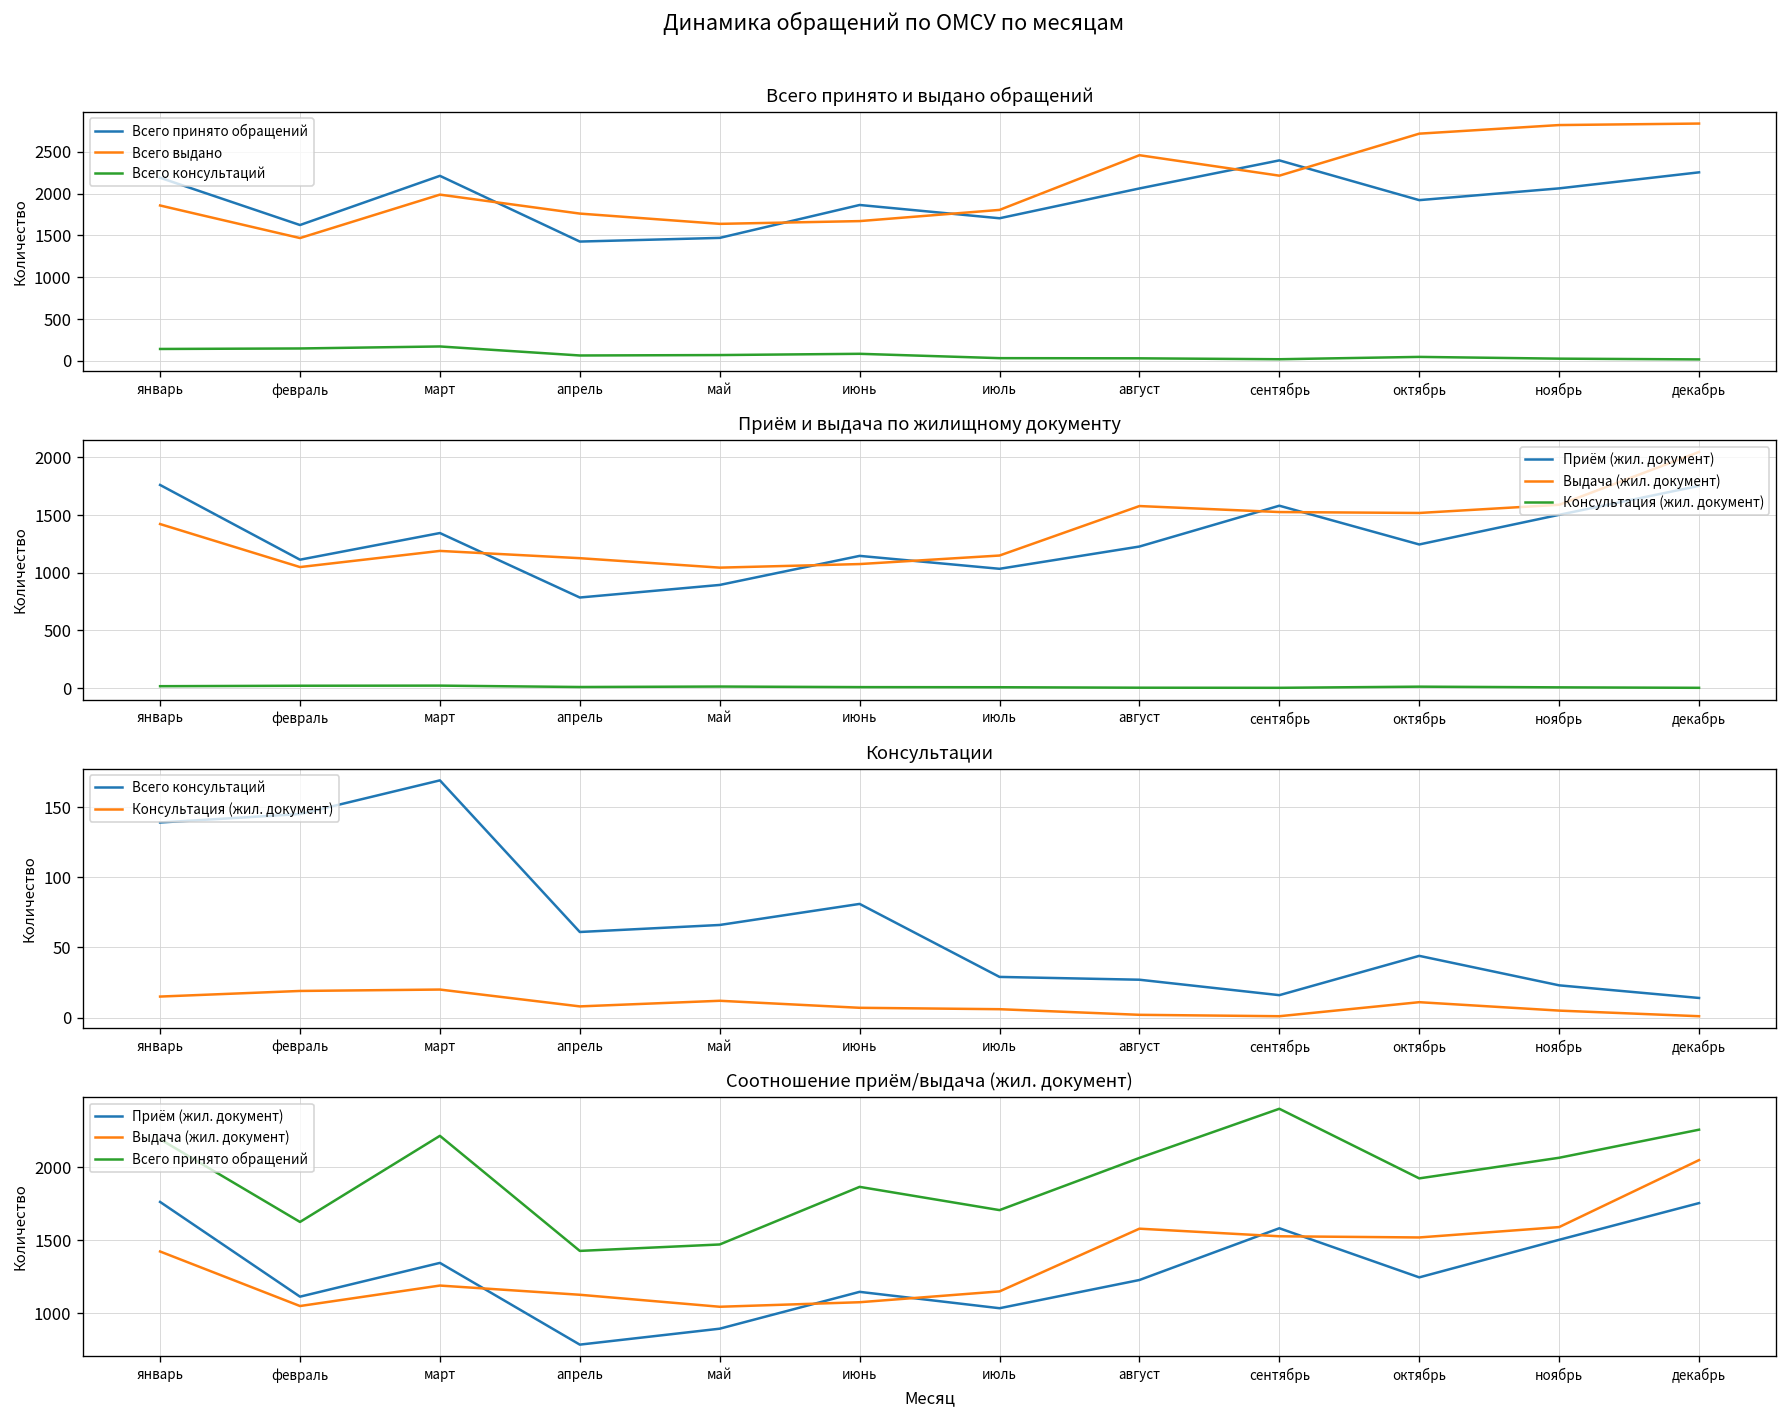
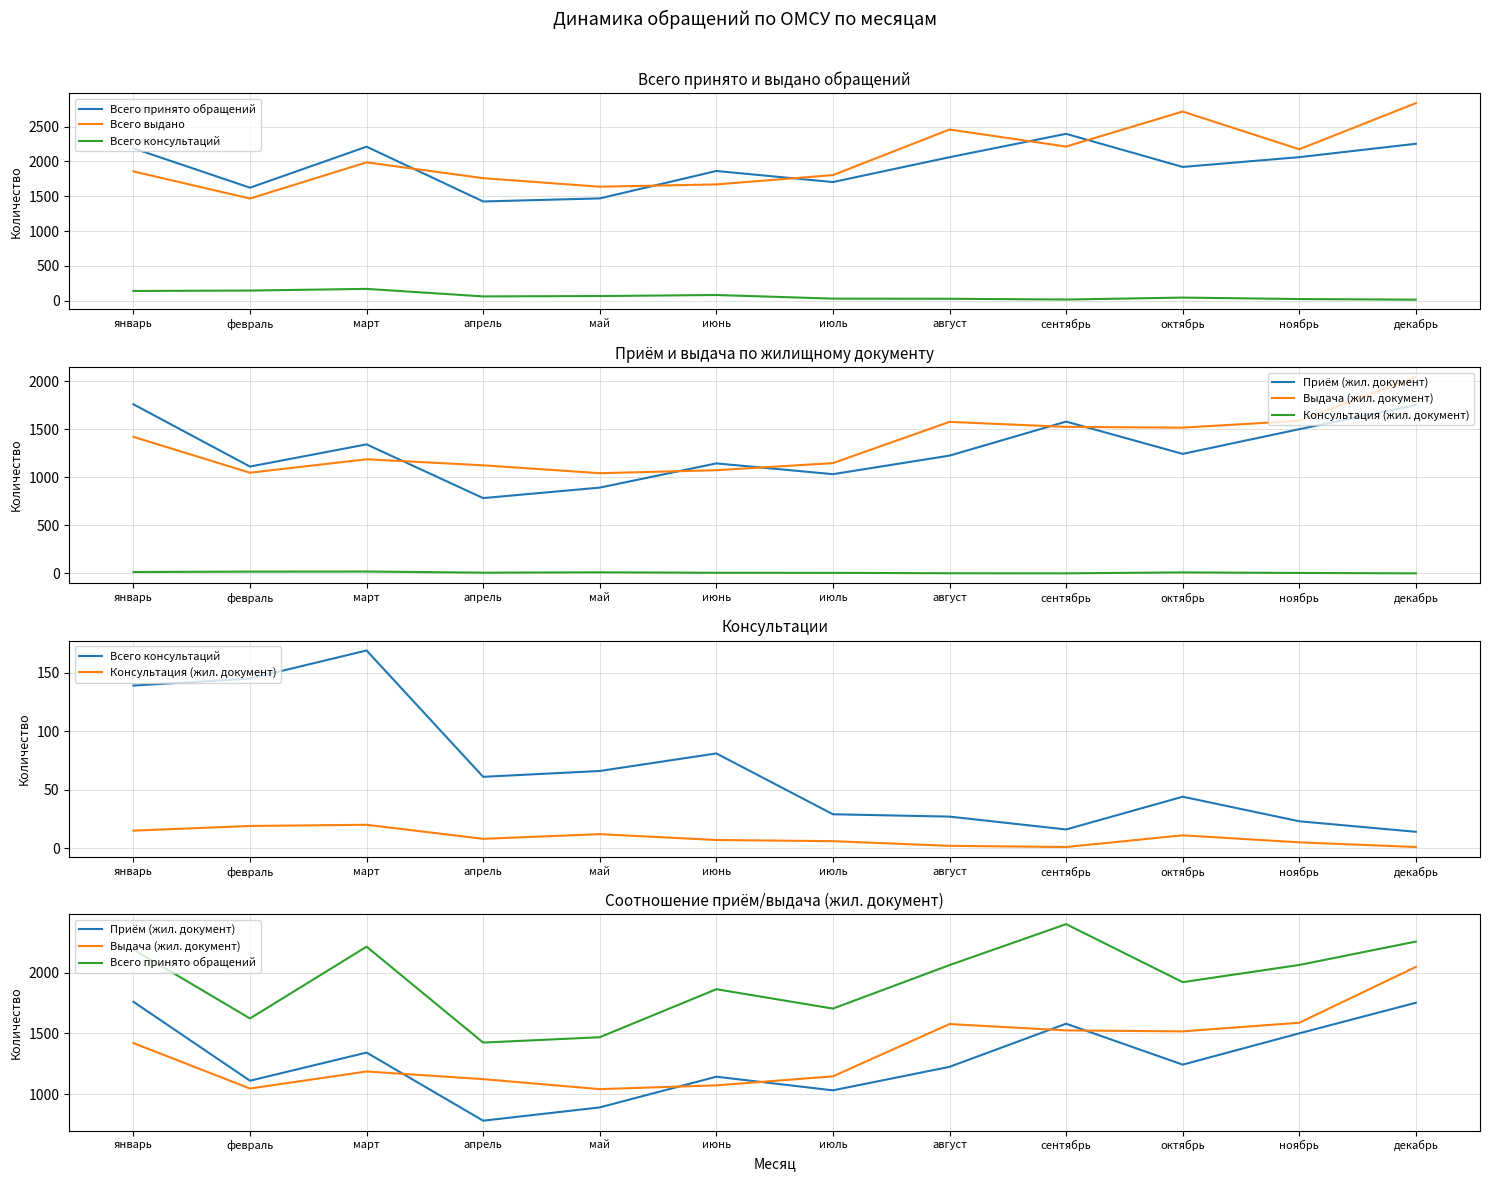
Всего принято и выдано обращений, Всего выдано, ноябрь: 2800 -> 2200
